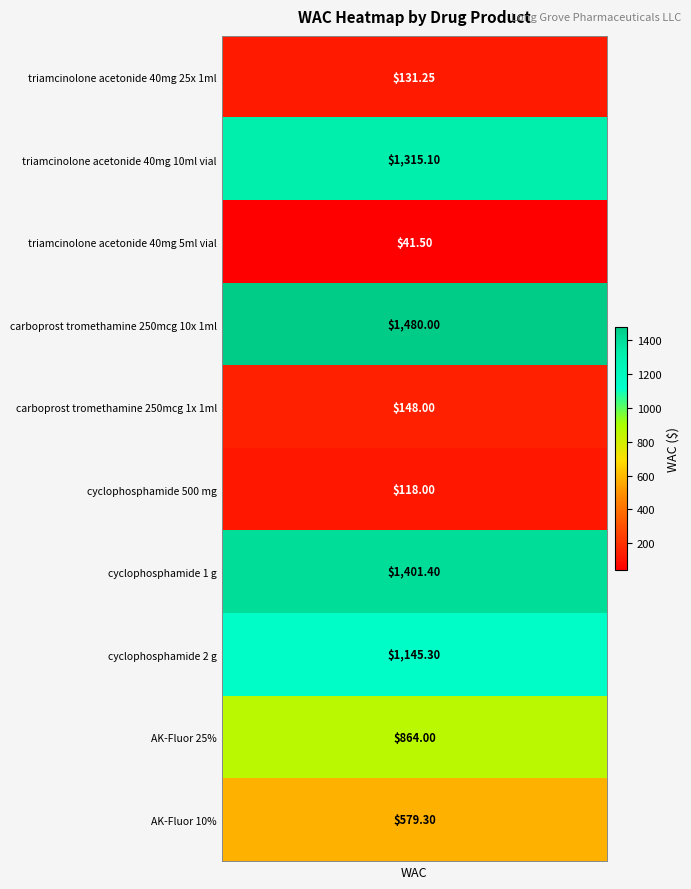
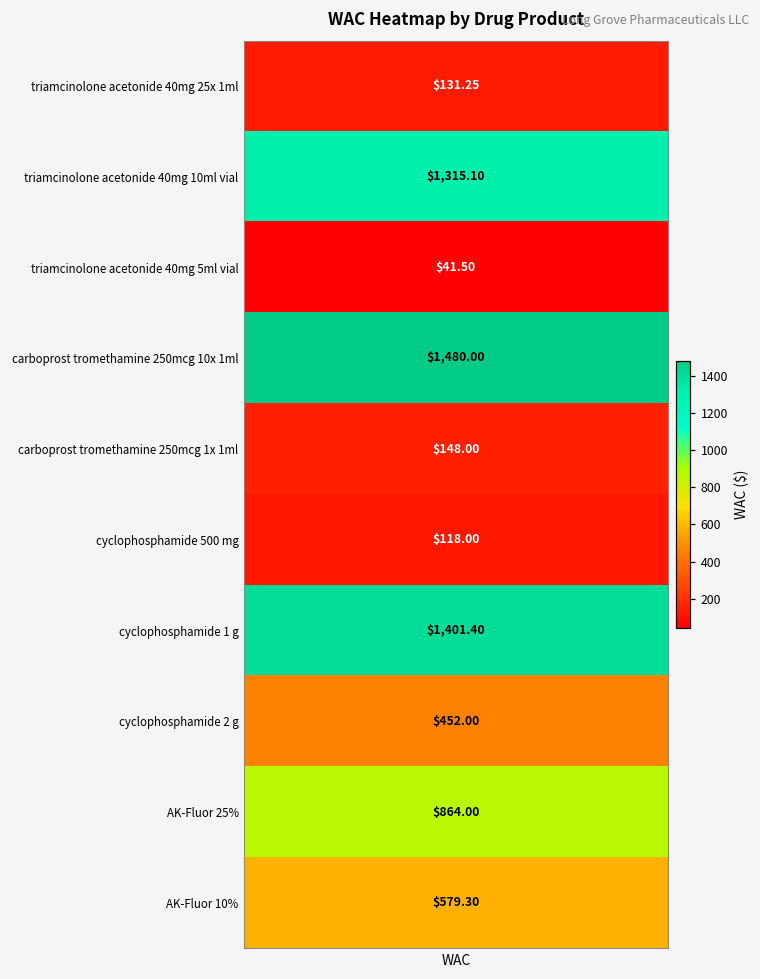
cyclophosphamide 2 g, WAC: $1,145.30 -> $452.00
